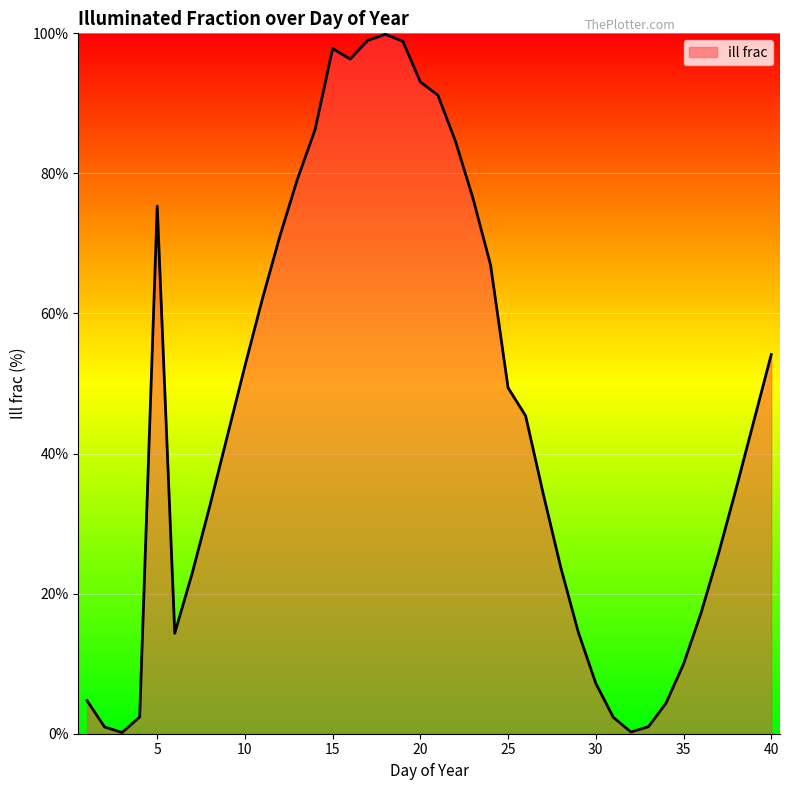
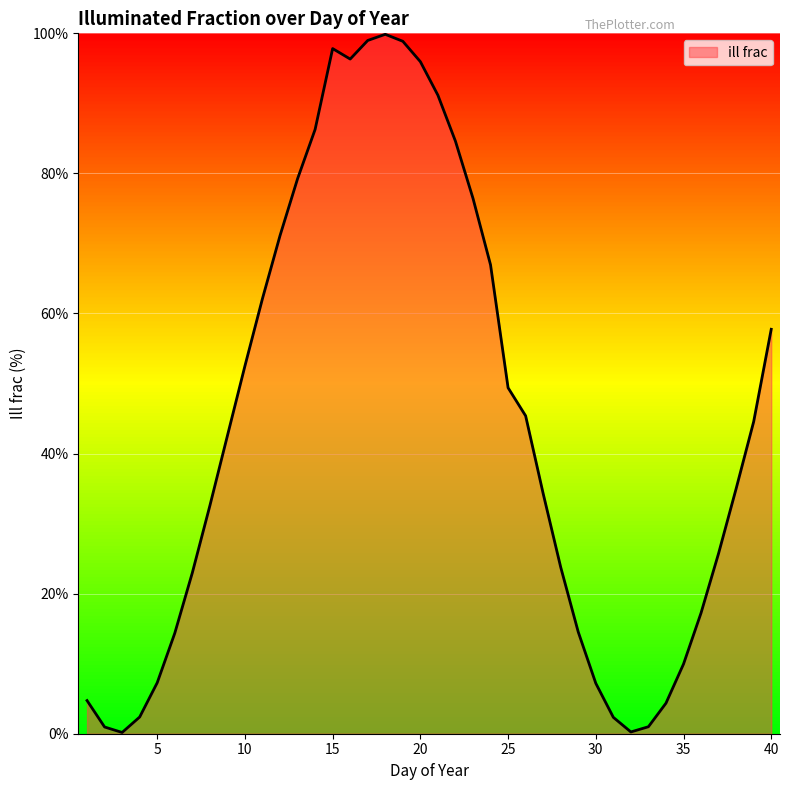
5: 75% -> 7%
20: 93% -> 96%
40: 54% -> 58%
